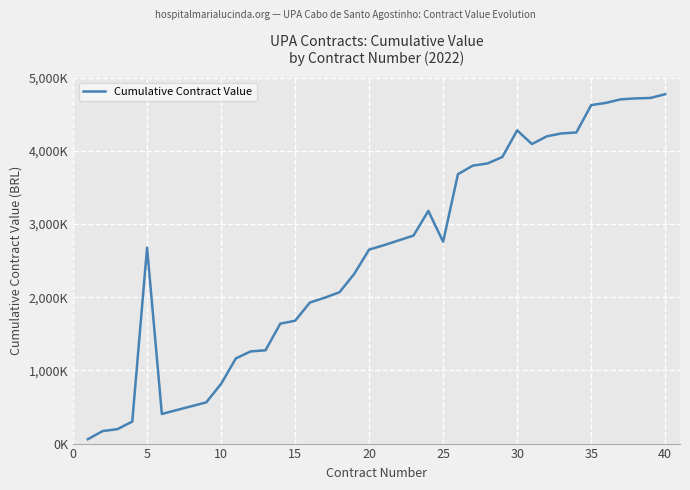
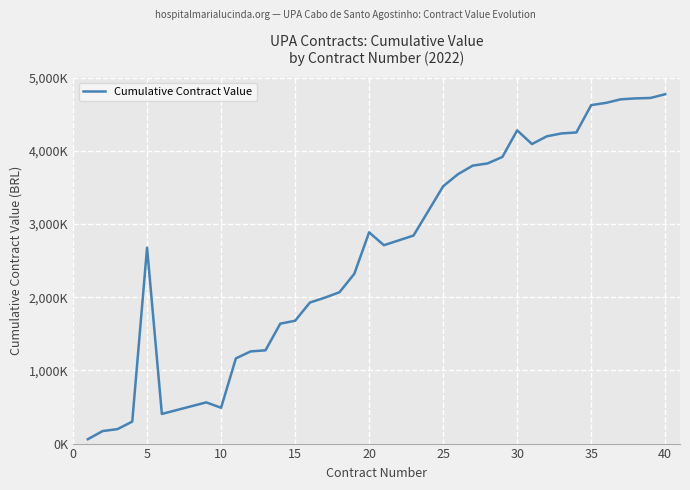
10: 800,000 -> 500,000
20: 2,700,000 -> 2,900,000
25: 2,800,000 -> 3,500,000
